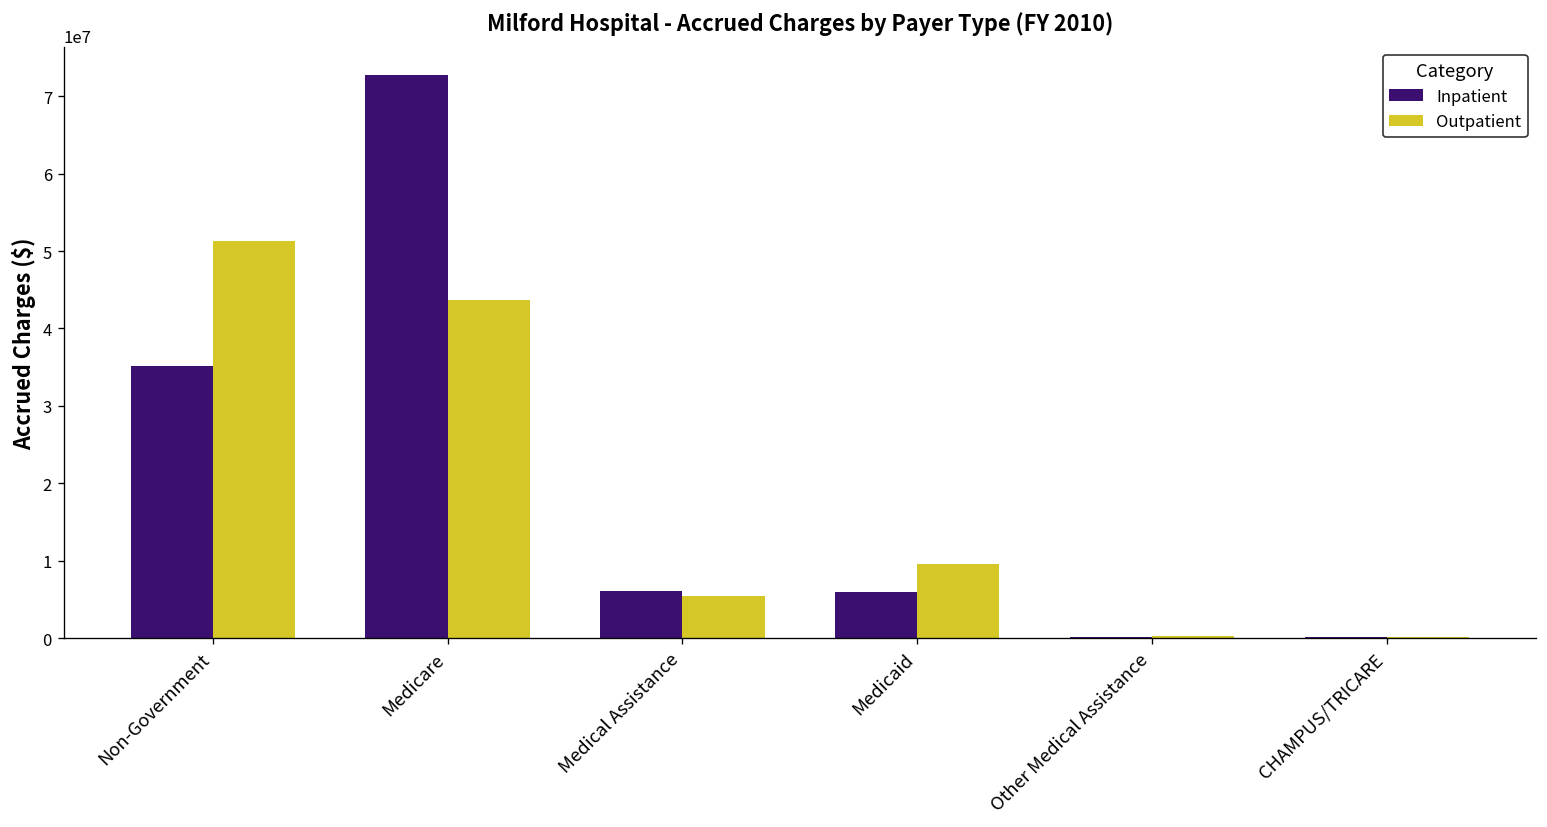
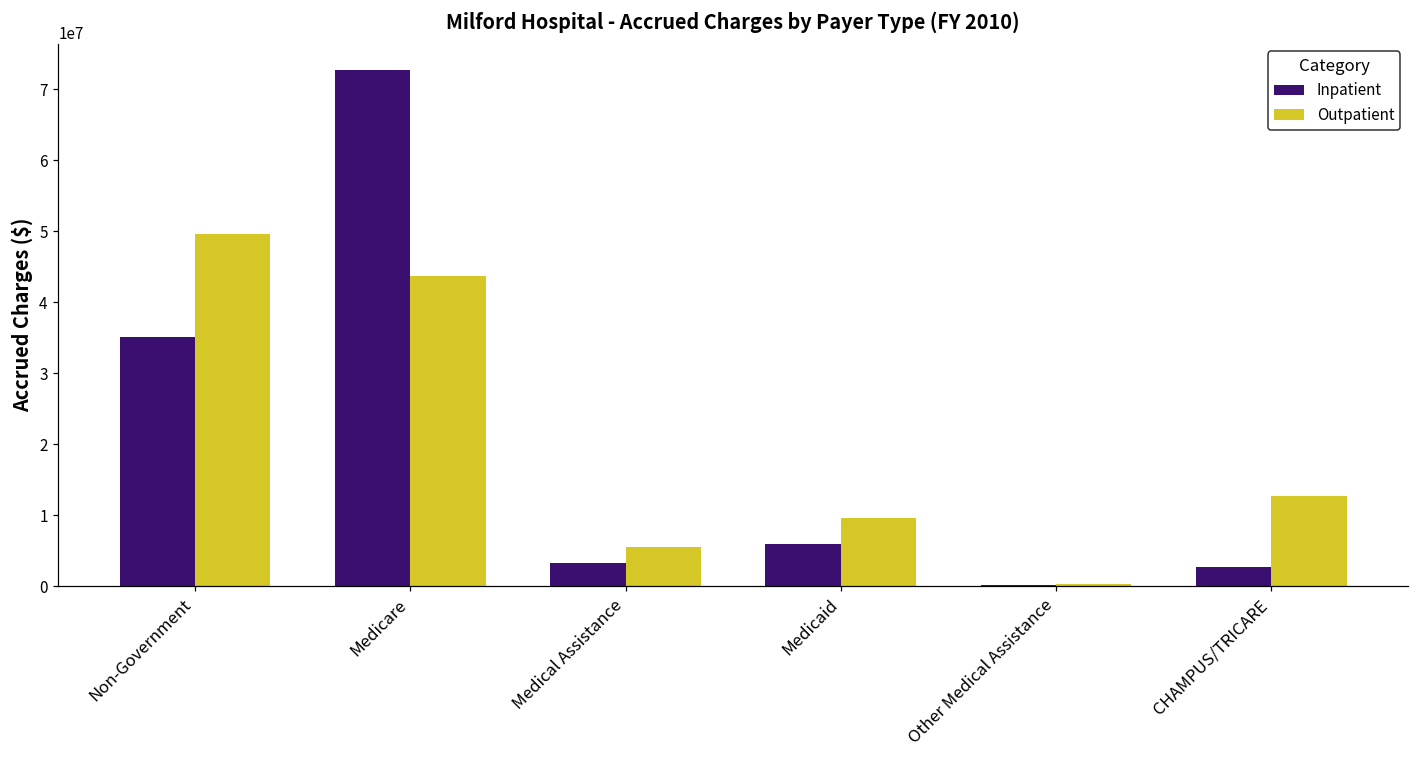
Outpatient, Non-Government: 51000000 -> 50000000
Inpatient, Medical Assistance: 6000000 -> 3000000
Inpatient, CHAMPUS/TRICARE: 0 -> 3000000
Outpatient, CHAMPUS/TRICARE: 0 -> 13000000
